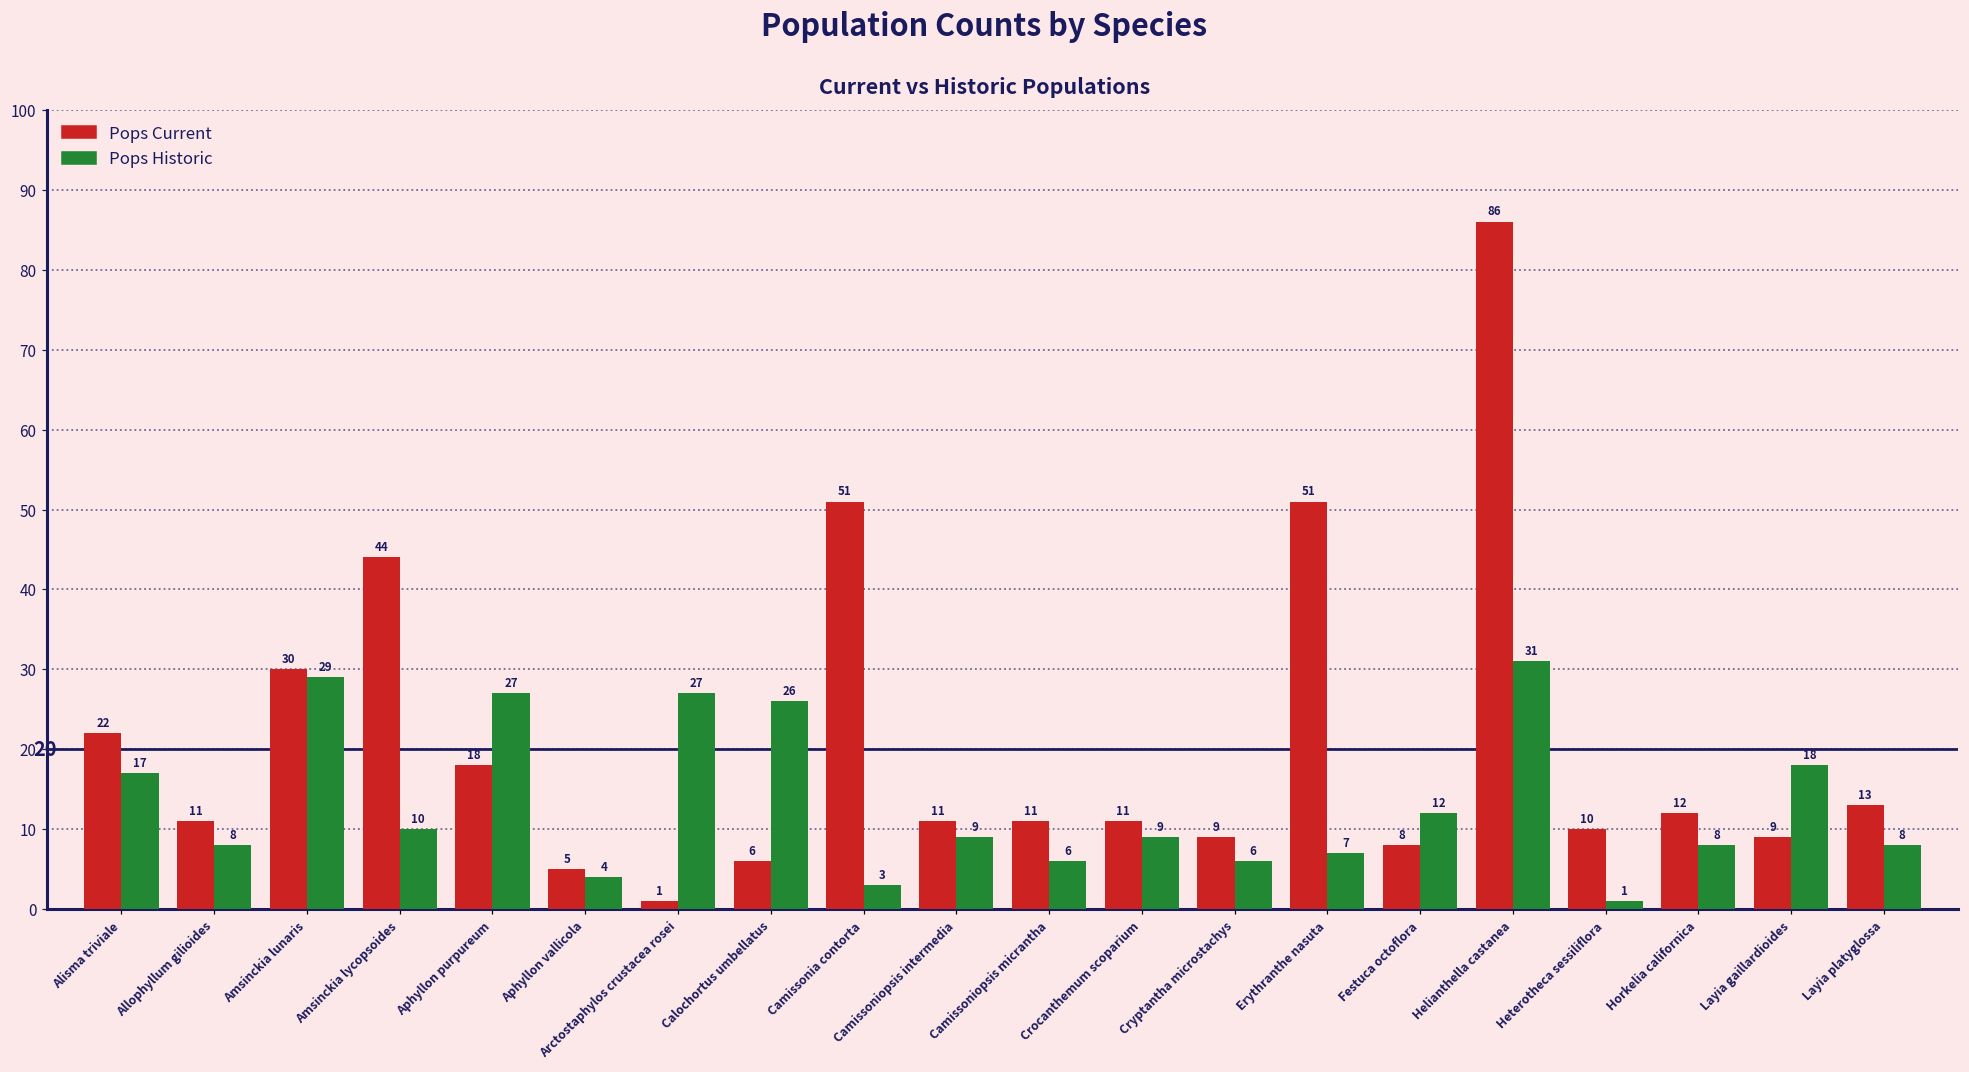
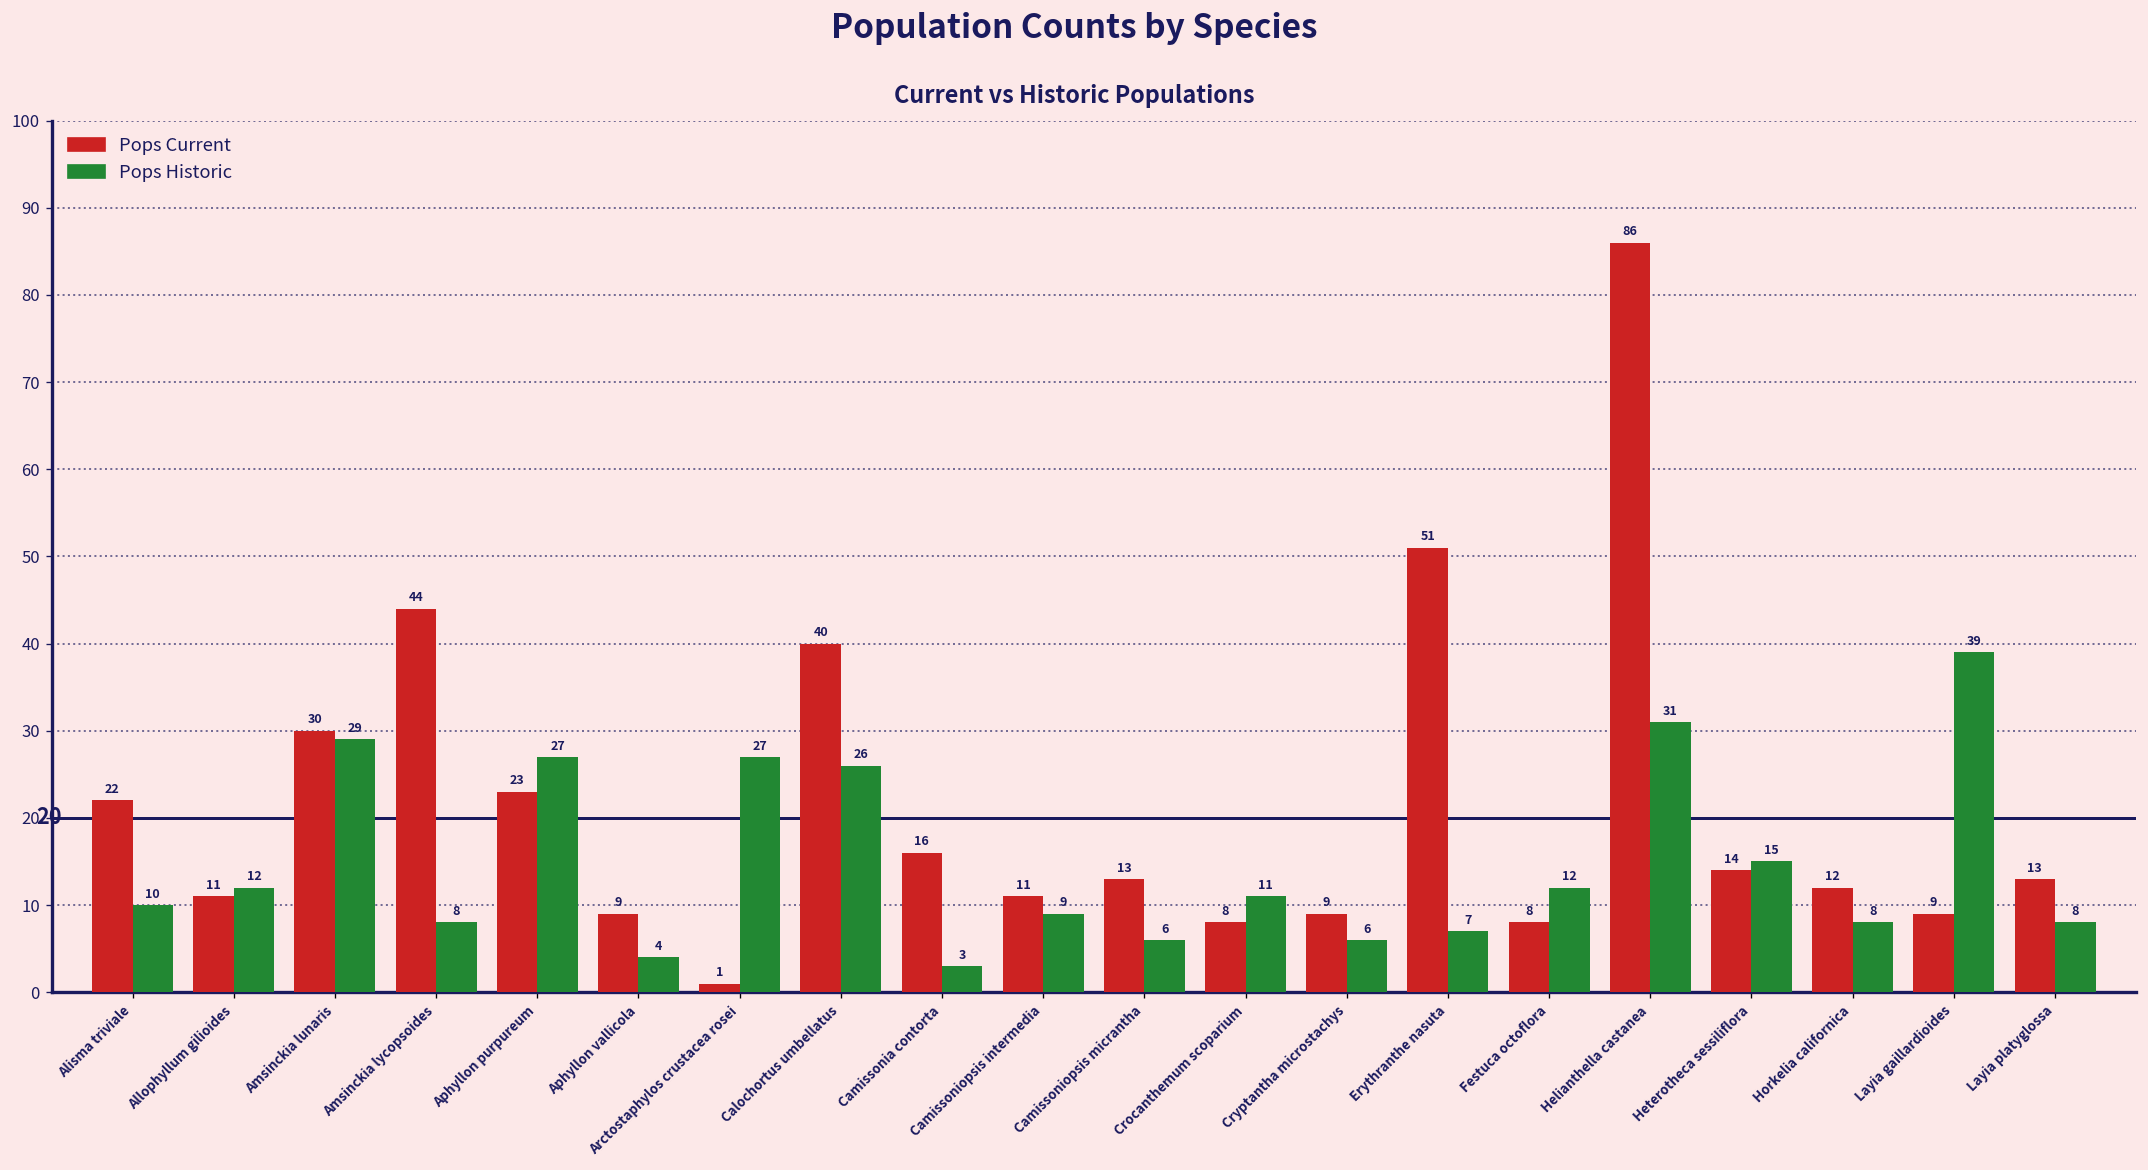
Pops Historic, Alisma triviale: 17 -> 10
Pops Historic, Allophyllum gilioides: 8 -> 12
Pops Historic, Amsinckia lycopsoides: 10 -> 8
Pops Current, Aphyllon purpureum: 18 -> 23
Pops Current, Aphyllon vallicola: 5 -> 9
Pops Current, Calochortus umbellatus: 6 -> 40
Pops Current, Camissonia contorta: 51 -> 16
Pops Current, Camissoniopsis micrantha: 11 -> 13
Pops Current, Crocanthemum scoparium: 11 -> 8
Pops Historic, Crocanthemum scoparium: 9 -> 11
Pops Current, Heterotheca sessiliflora: 10 -> 14
Pops Historic, Heterotheca sessiliflora: 1 -> 15
Pops Historic, Layia gaillardioides: 18 -> 39
